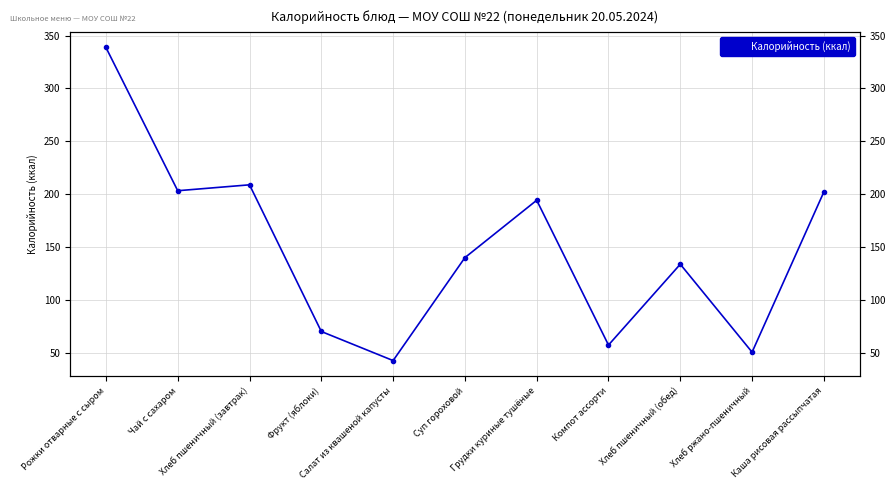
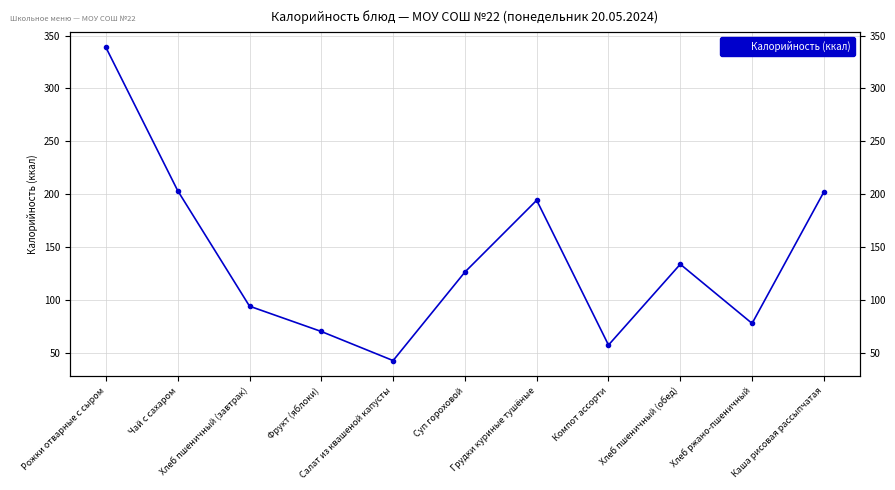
Хлеб пшеничный (завтрак): 209 -> 94
Суп гороховой: 140 -> 126
Хлеб ржано-пшеничный: 51 -> 78
